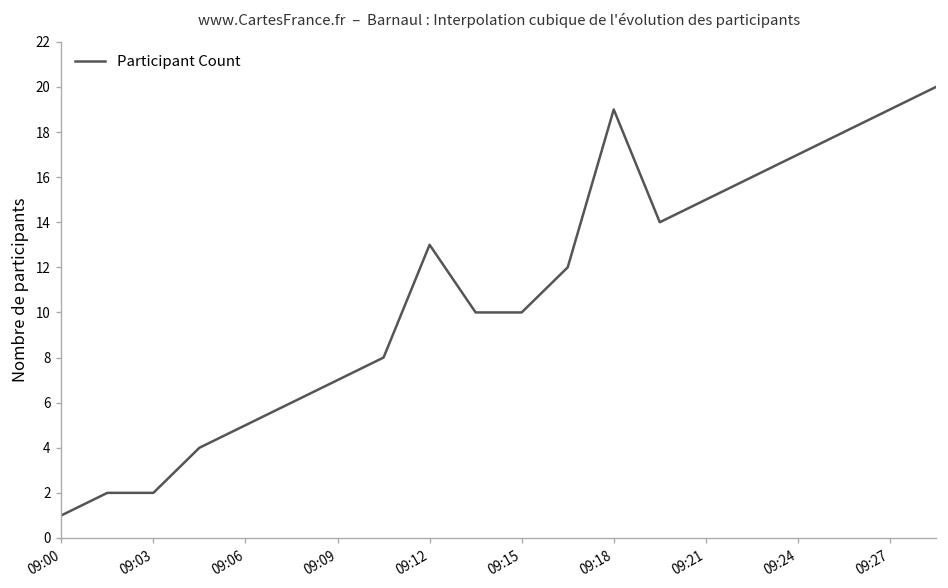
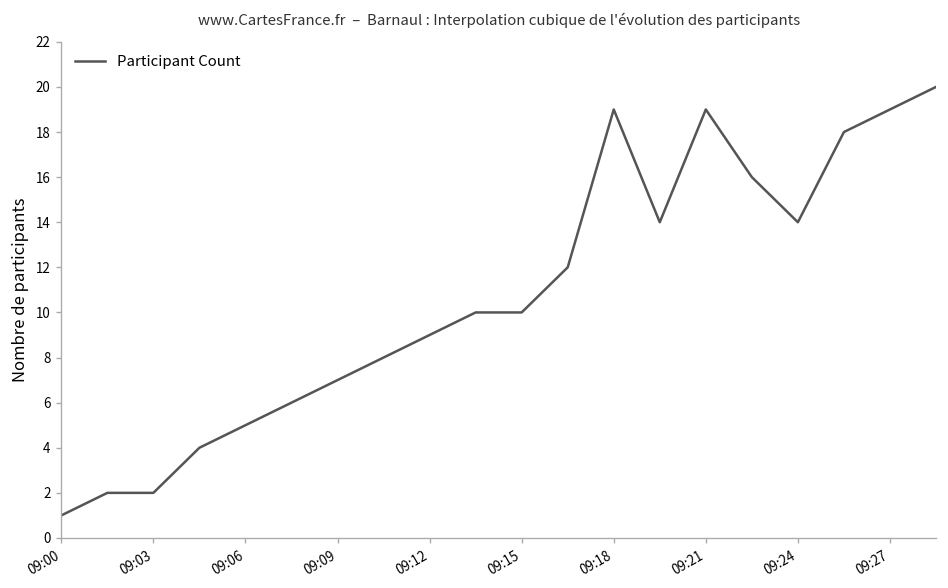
09:12: 13 -> 9
09:21: 15 -> 19
09:24: 17 -> 14
